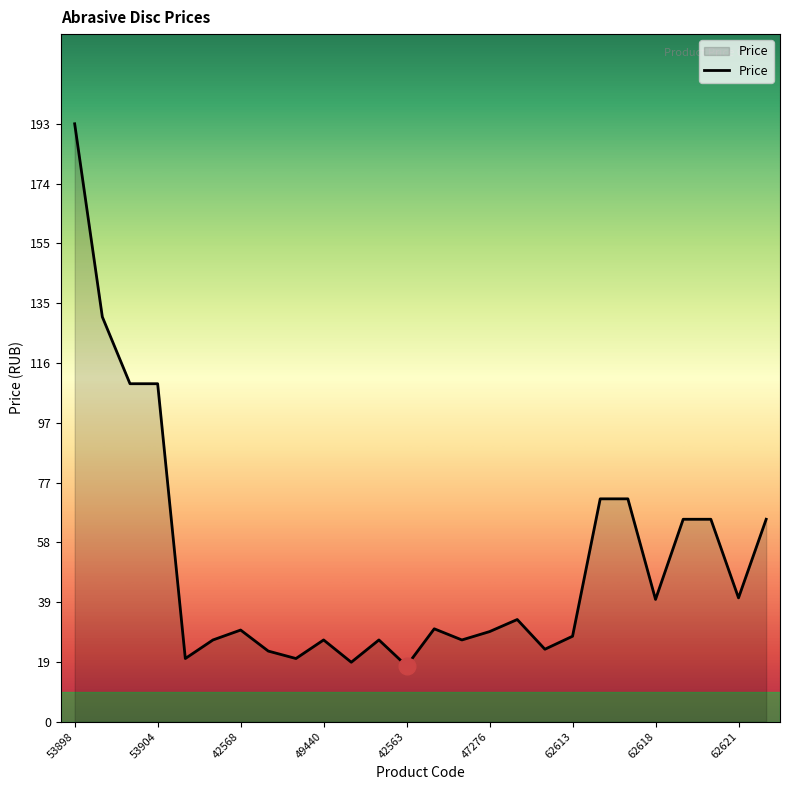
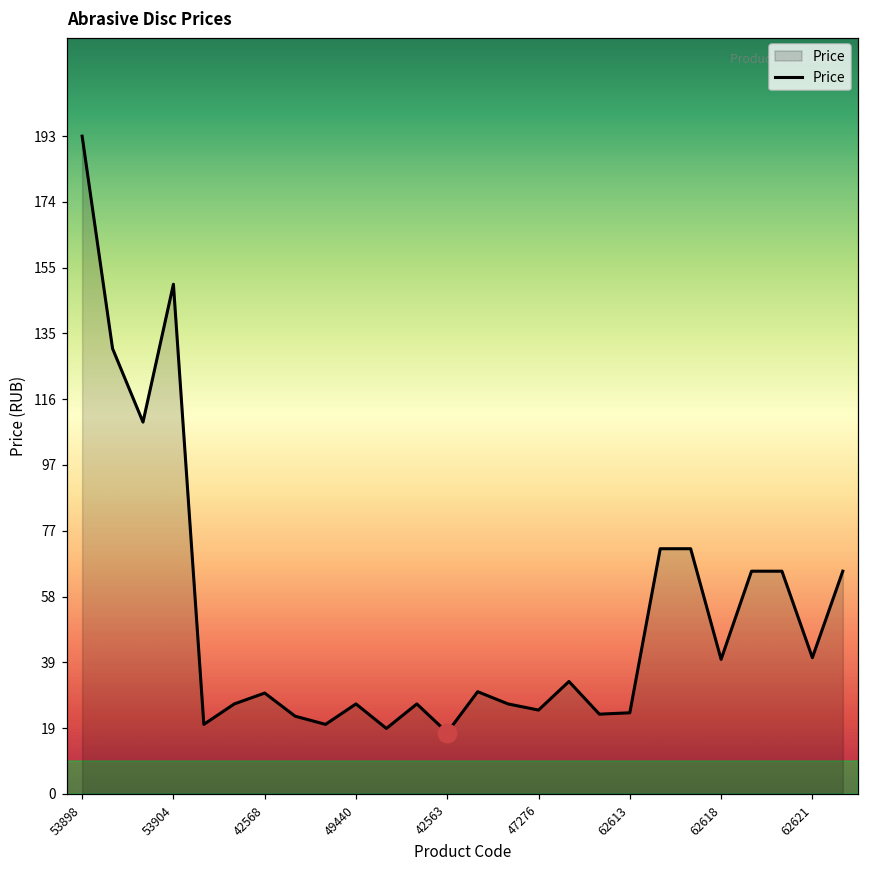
Price, 53904: 109 -> 150
Price, 47276: 29 -> 25
Price, 62613: 28 -> 24
